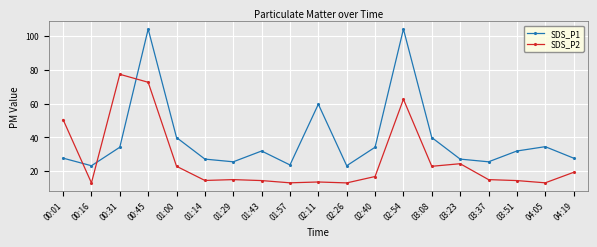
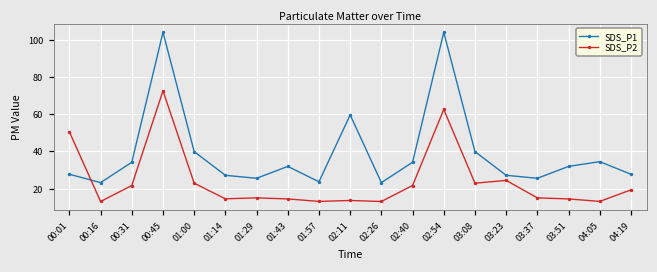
SDS_P2, 00:31: 77 -> 22
SDS_P2, 02:40: 17 -> 22
